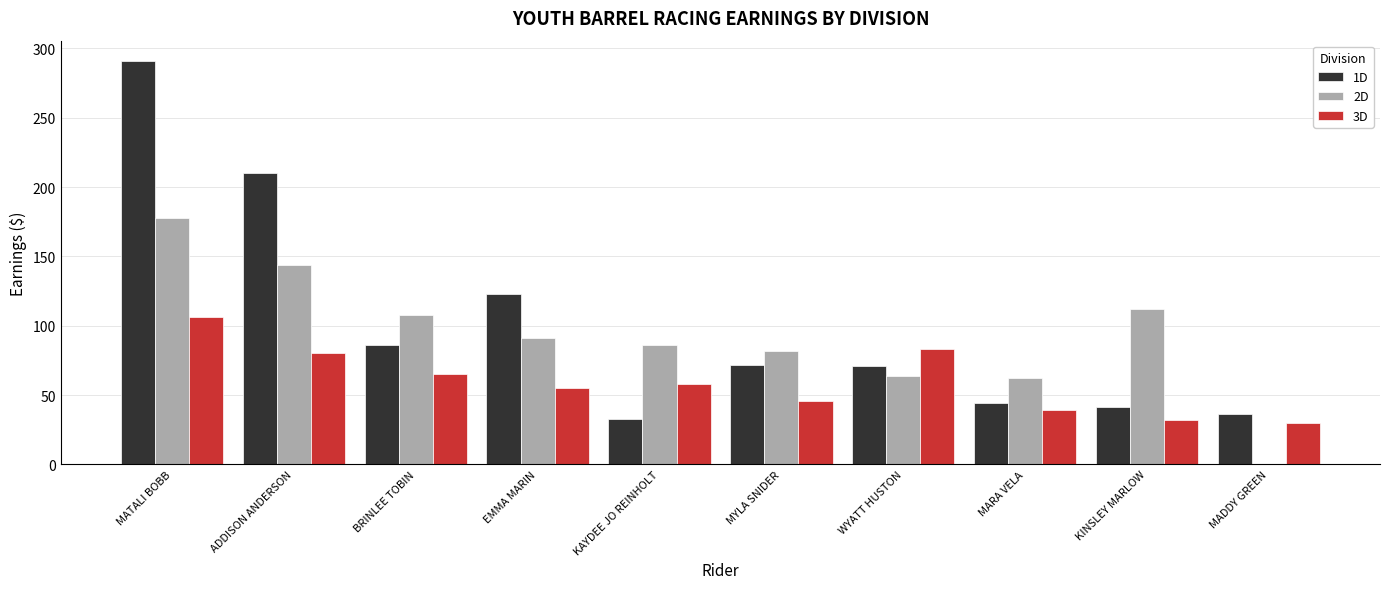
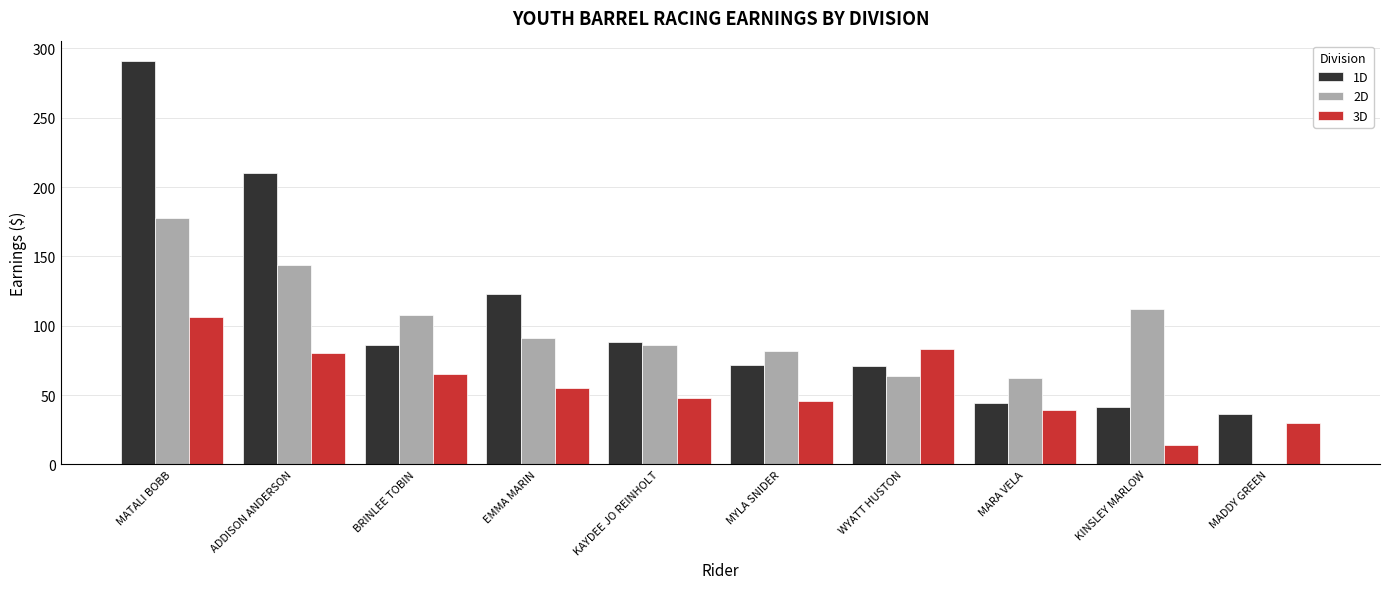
1D, KAYDEE JO REINHOLT: 33 -> 88
3D, KAYDEE JO REINHOLT: 58 -> 48
3D, KINSLEY MARLOW: 32 -> 14
